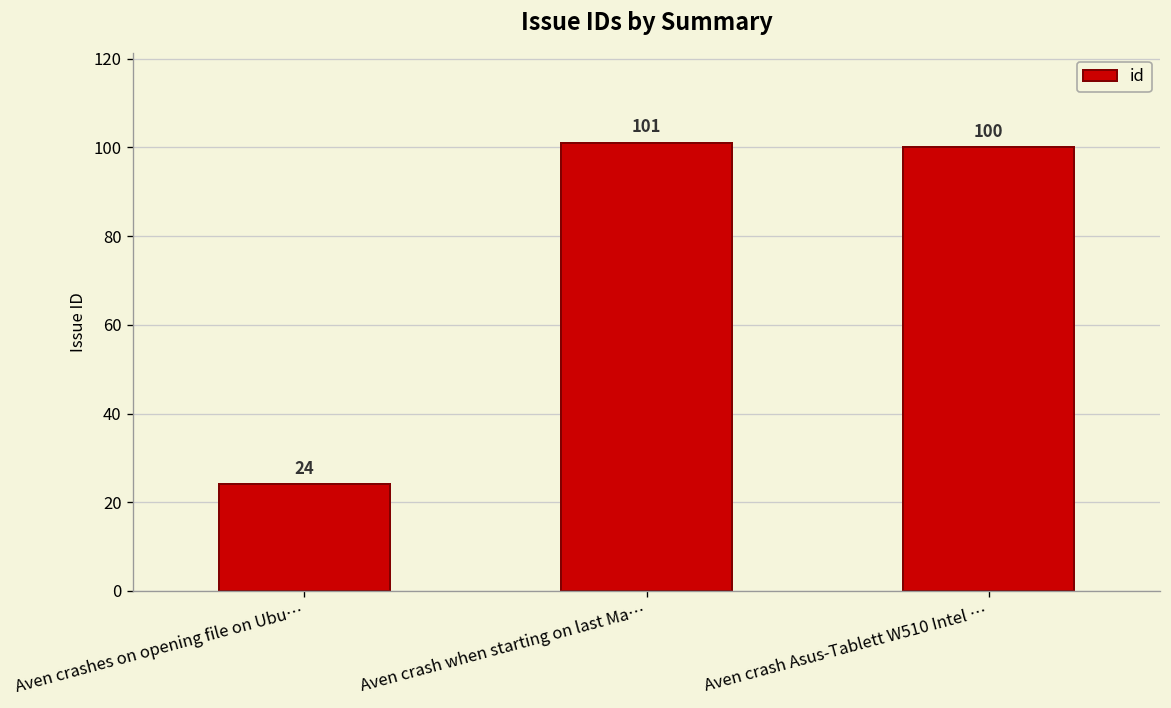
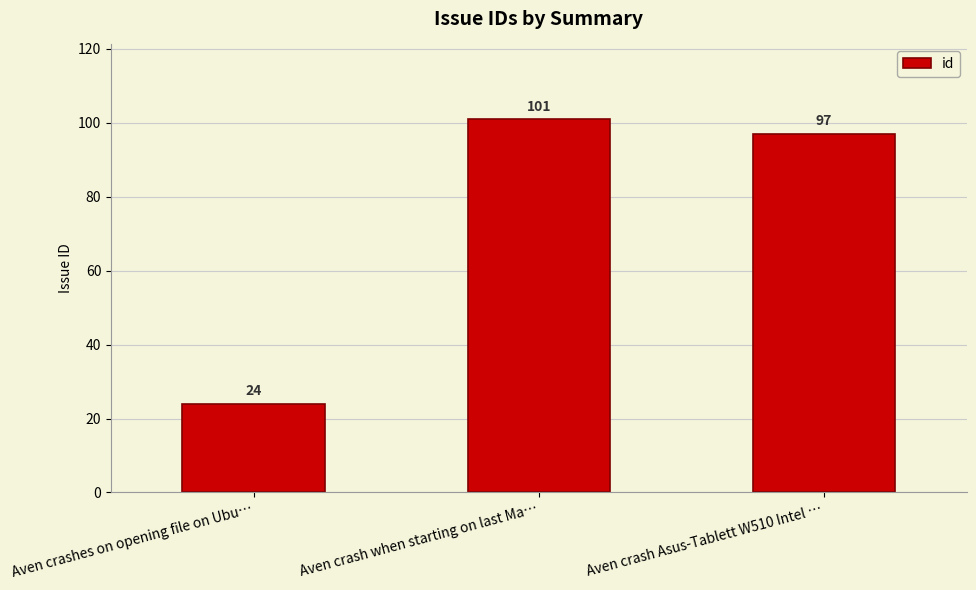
Aven crash Asus-Tablett W510 Intel …: 100 -> 97
